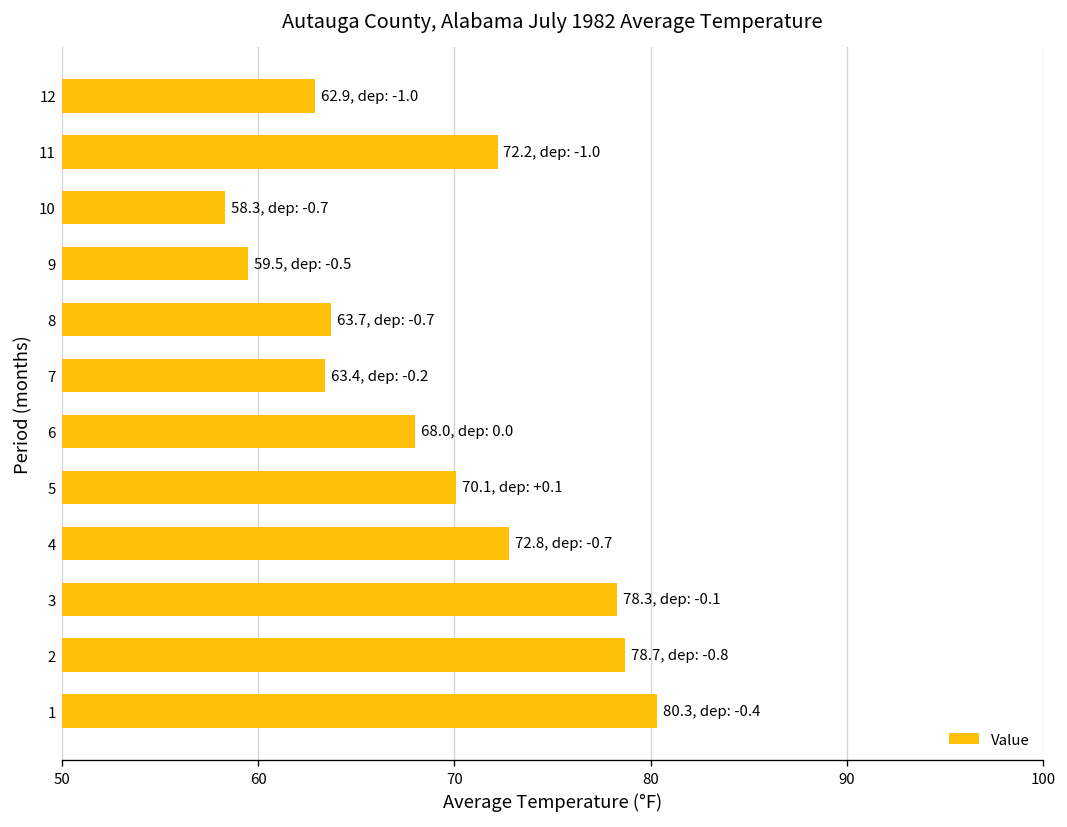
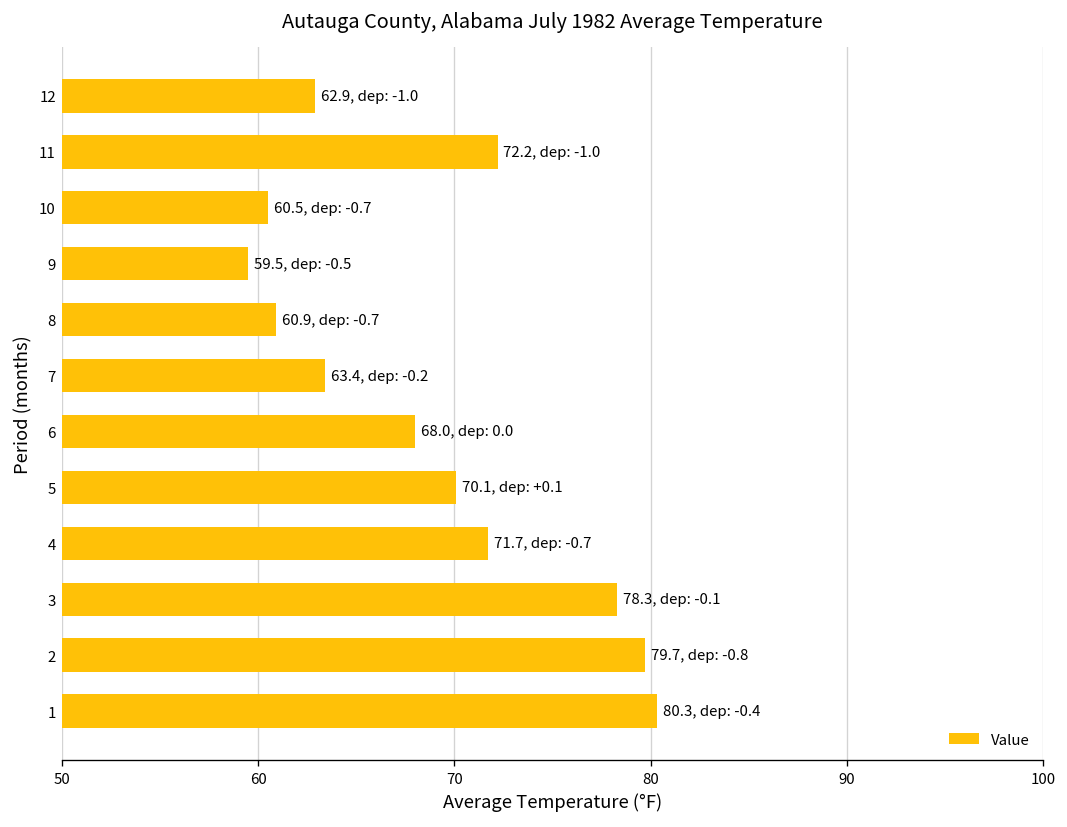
10: 58.3, -> 60.5,
8: 63.7, -> 60.9,
4: 72.8, -> 71.7,
2: 78.7, -> 79.7,
